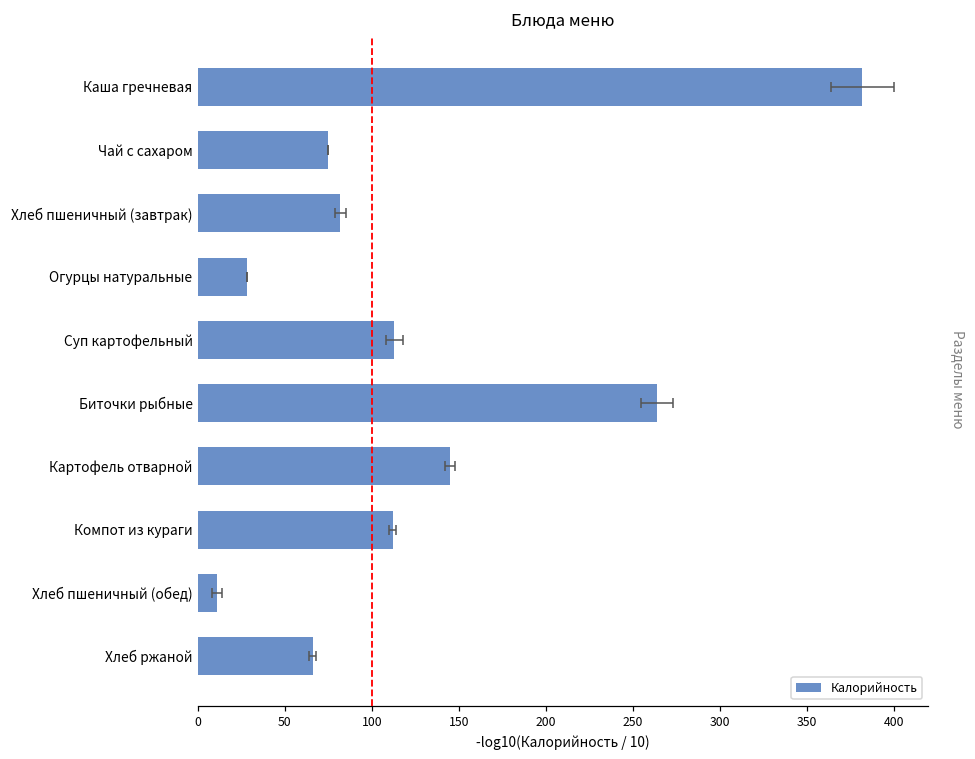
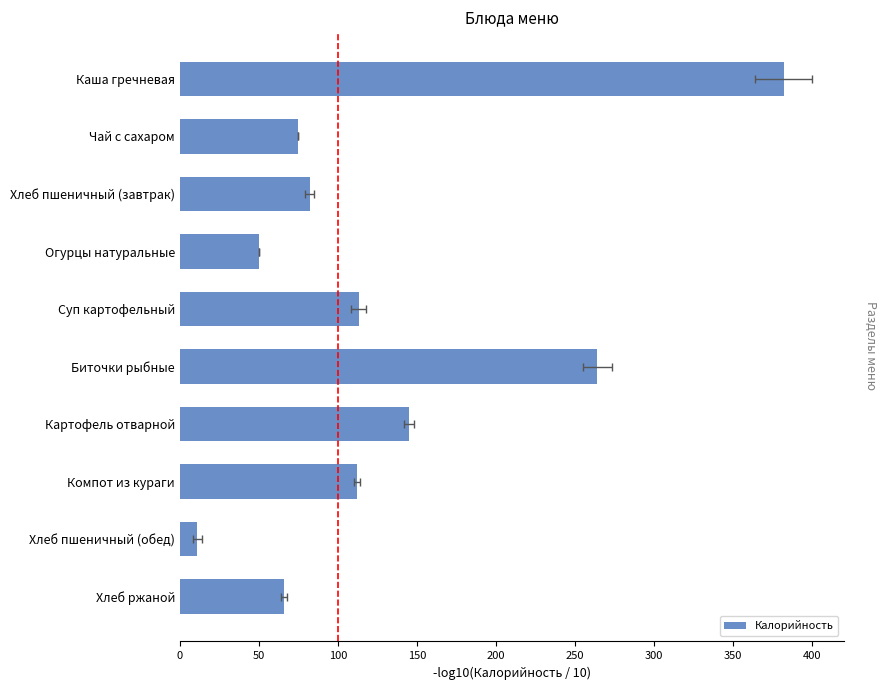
Калорийность, Огурцы натуральные: 28 -> 50
